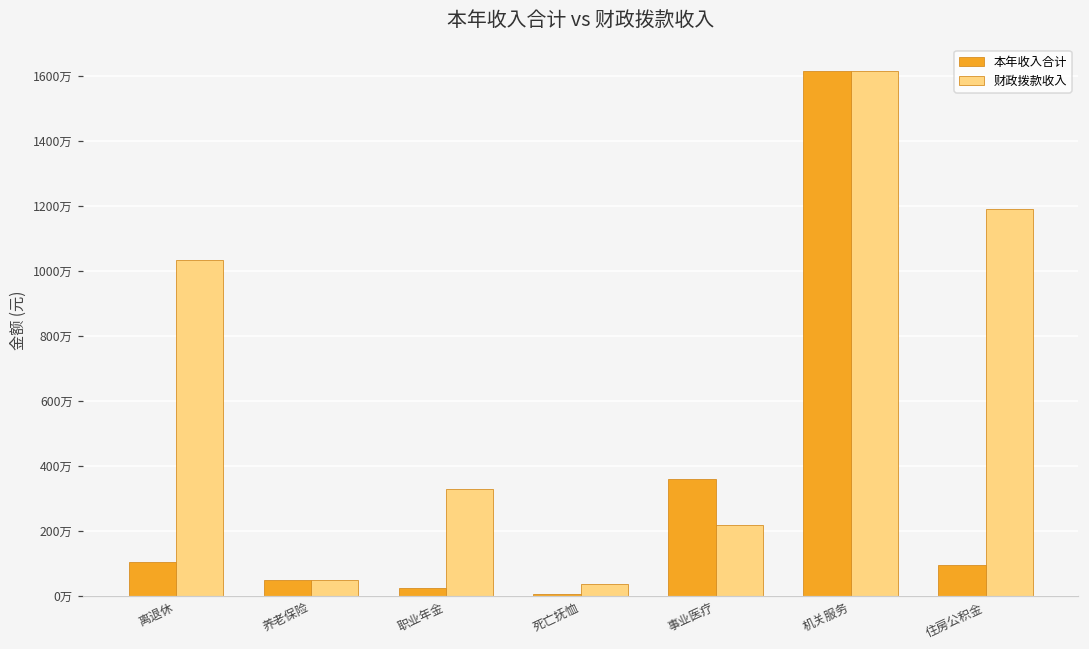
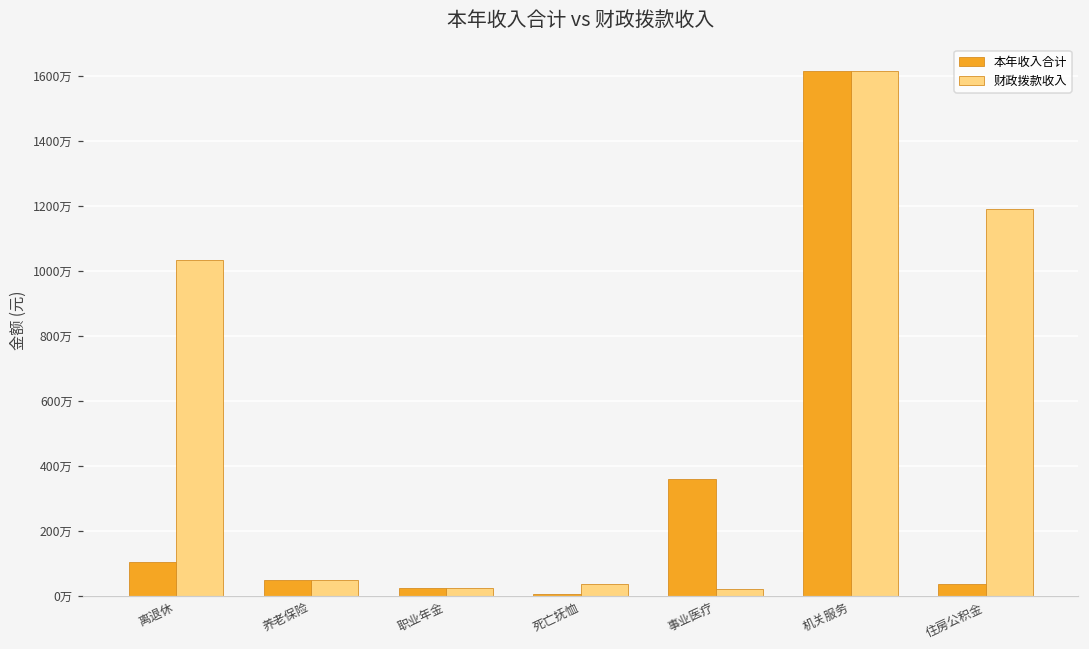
财政拨款收入, 职业年金: 330万 -> 30万
财政拨款收入, 事业医疗: 220万 -> 20万
本年收入合计, 住房公积金: 100万 -> 40万
